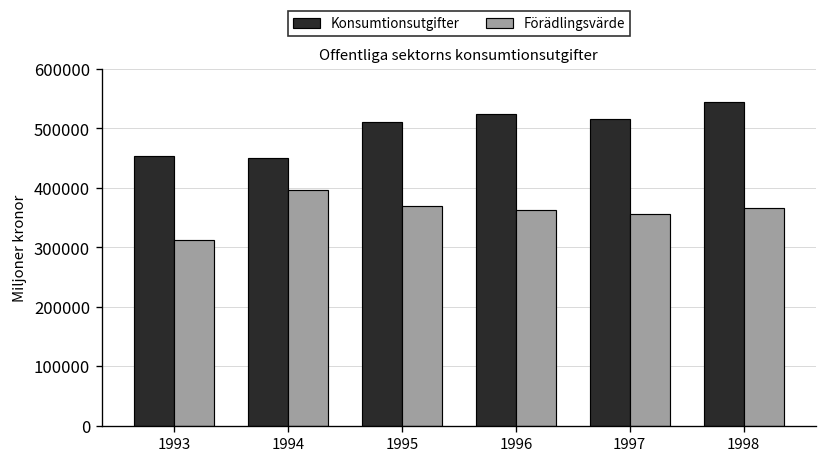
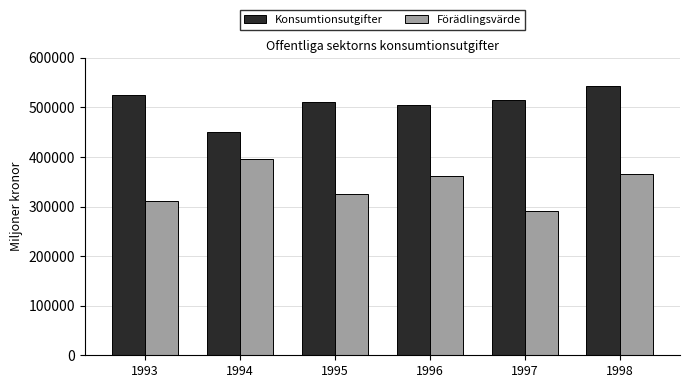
Konsumtionsutgifter, 1993: 450000 -> 520000
Förädlingsvärde, 1995: 370000 -> 330000
Konsumtionsutgifter, 1996: 520000 -> 510000
Förädlingsvärde, 1997: 360000 -> 290000
